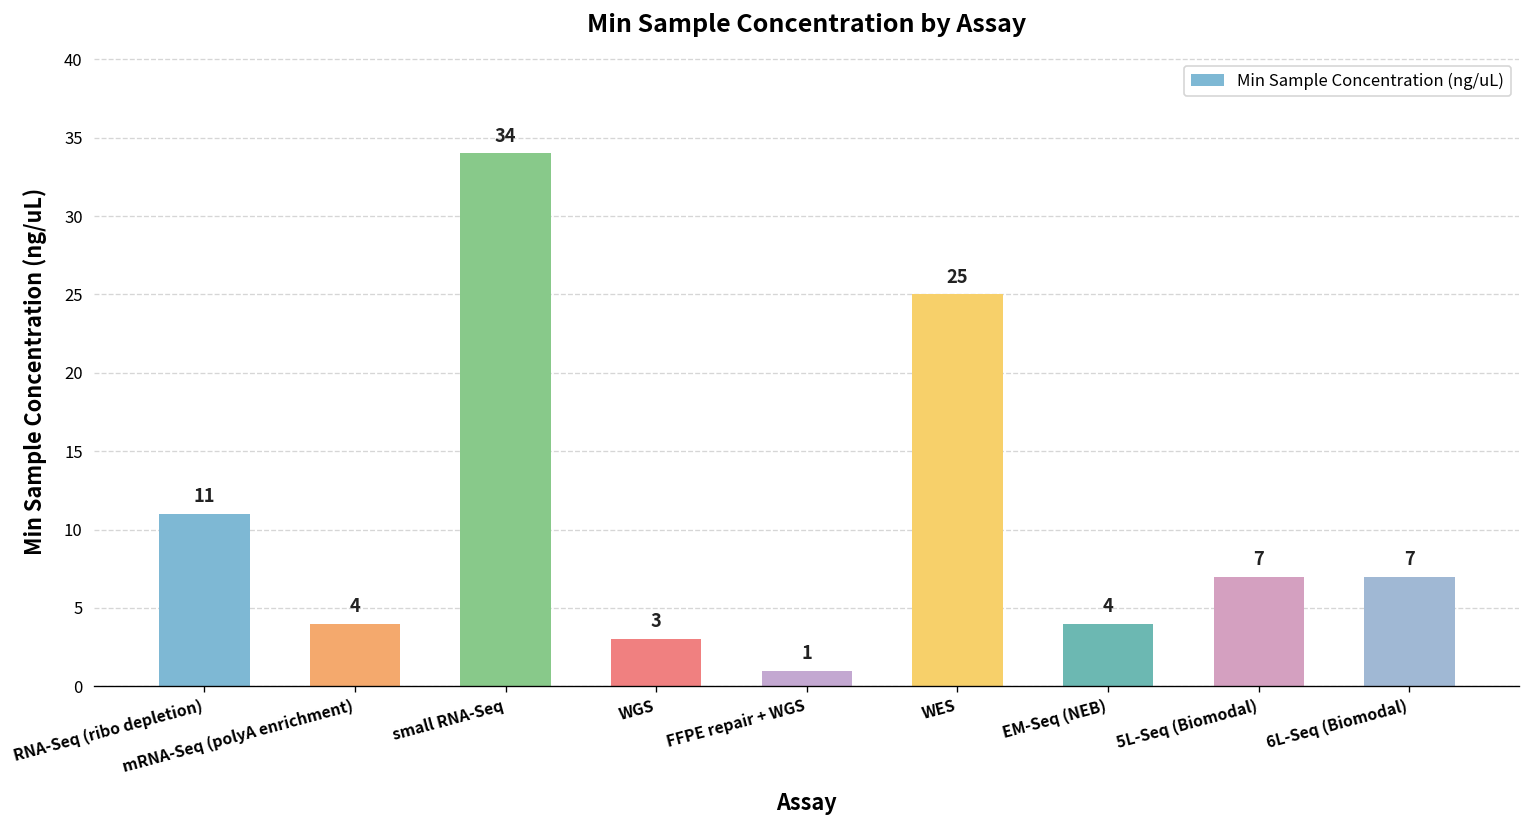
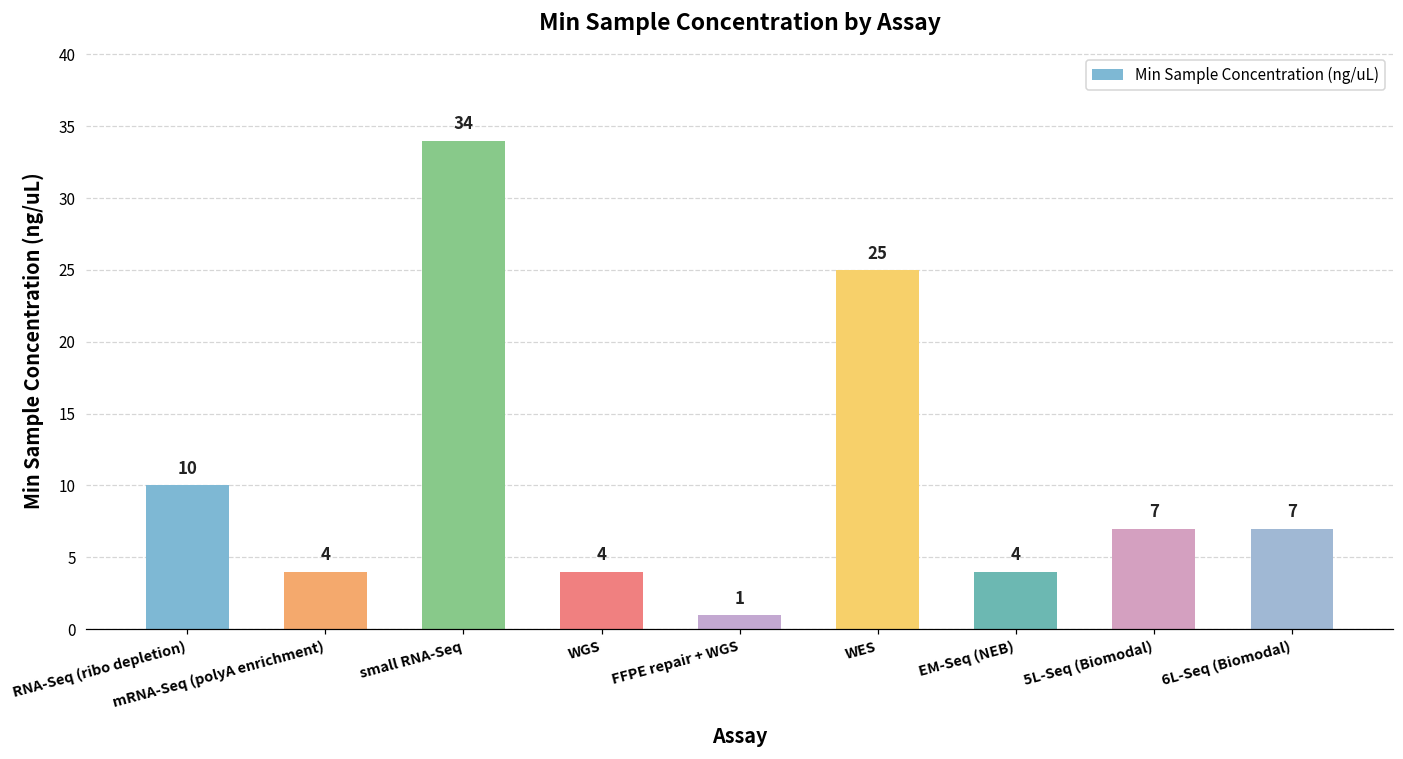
RNA-Seq (ribo depletion): 11 -> 10
WGS: 3 -> 4
